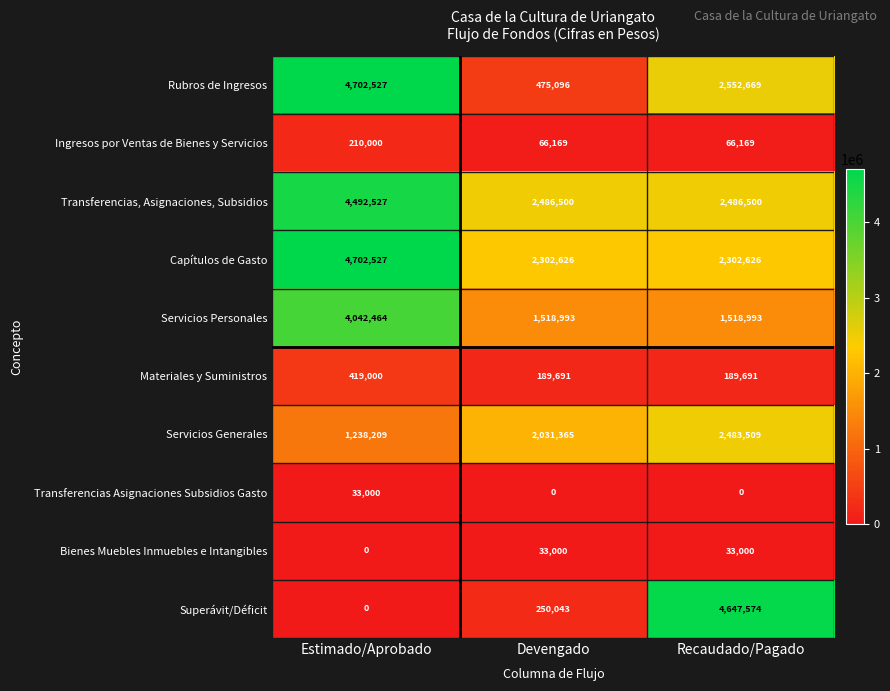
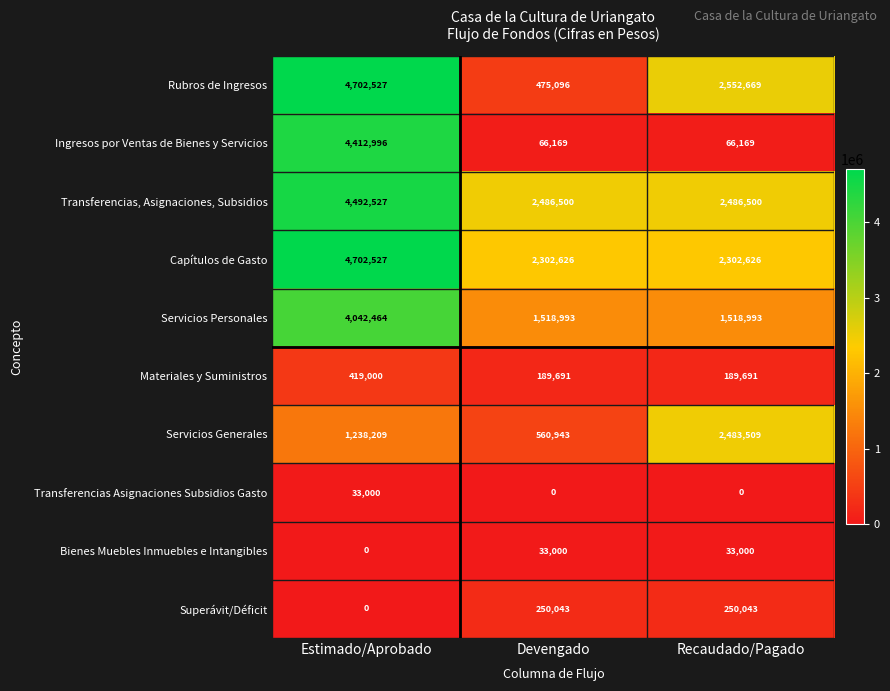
Ingresos por Ventas de Bienes y Servicios, Estimado/Aprobado: 210,000 -> 4,412,996
Servicios Generales, Devengado: 2,031,365 -> 560,943
Superávit/Déficit, Recaudado/Pagado: 4,647,574 -> 250,043
